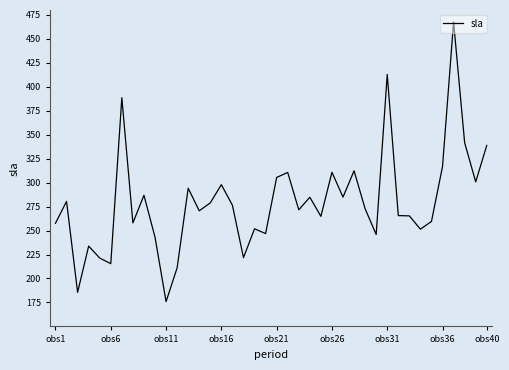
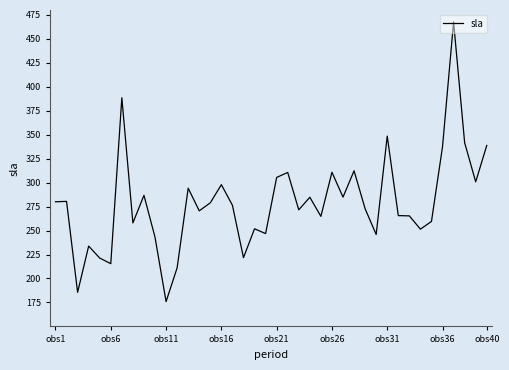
obs1: 260 -> 280
obs31: 410 -> 350
obs36: 320 -> 340
